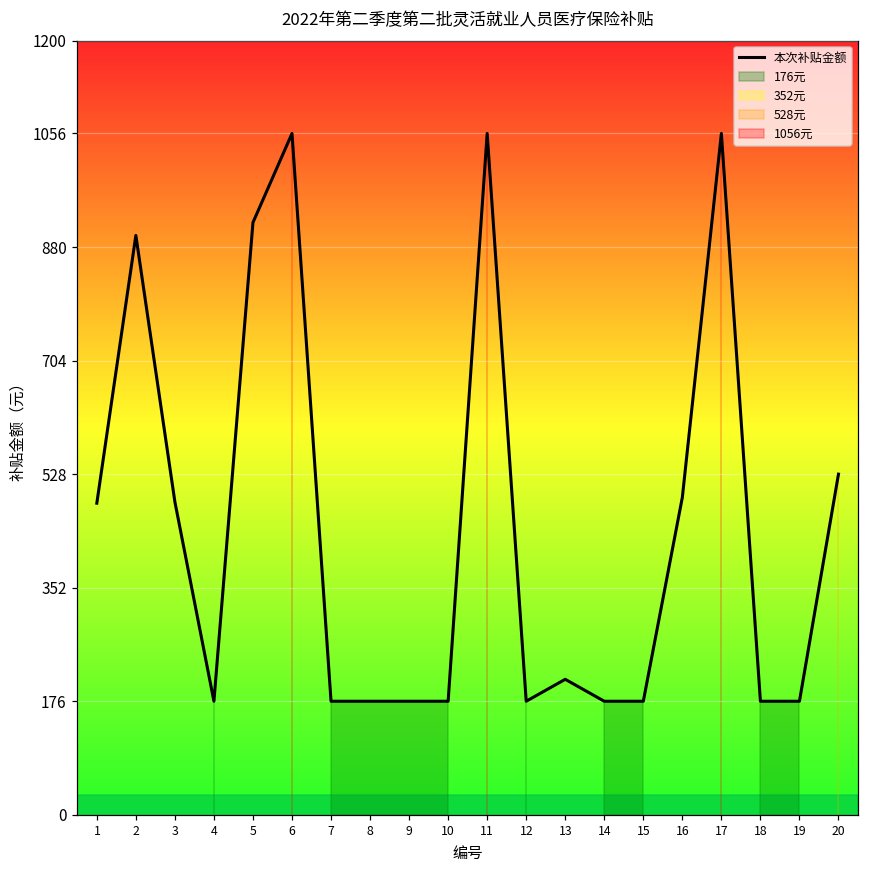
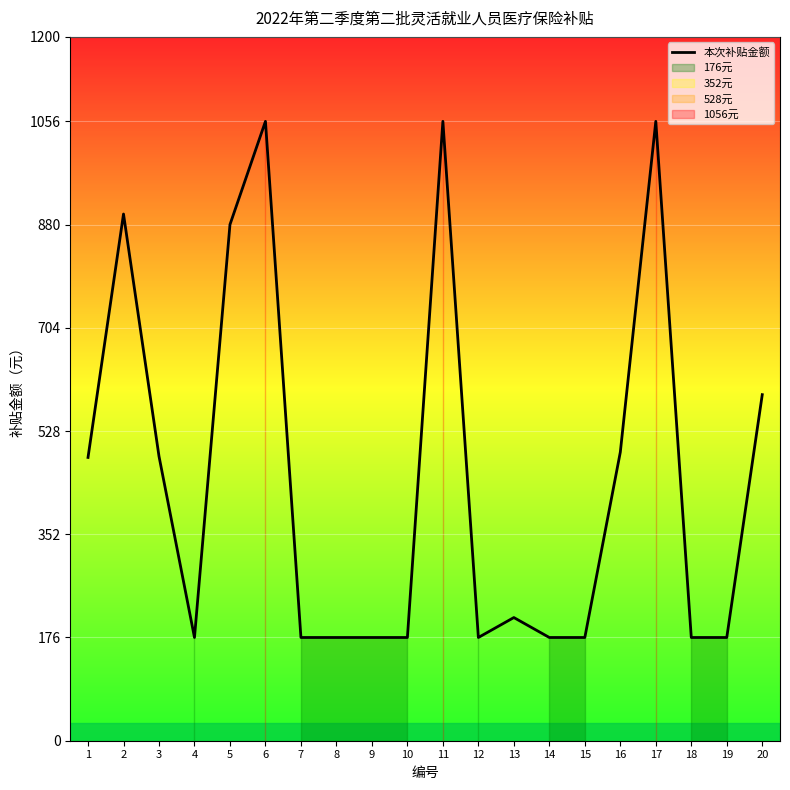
5: 920 -> 880
20: 530 -> 590
